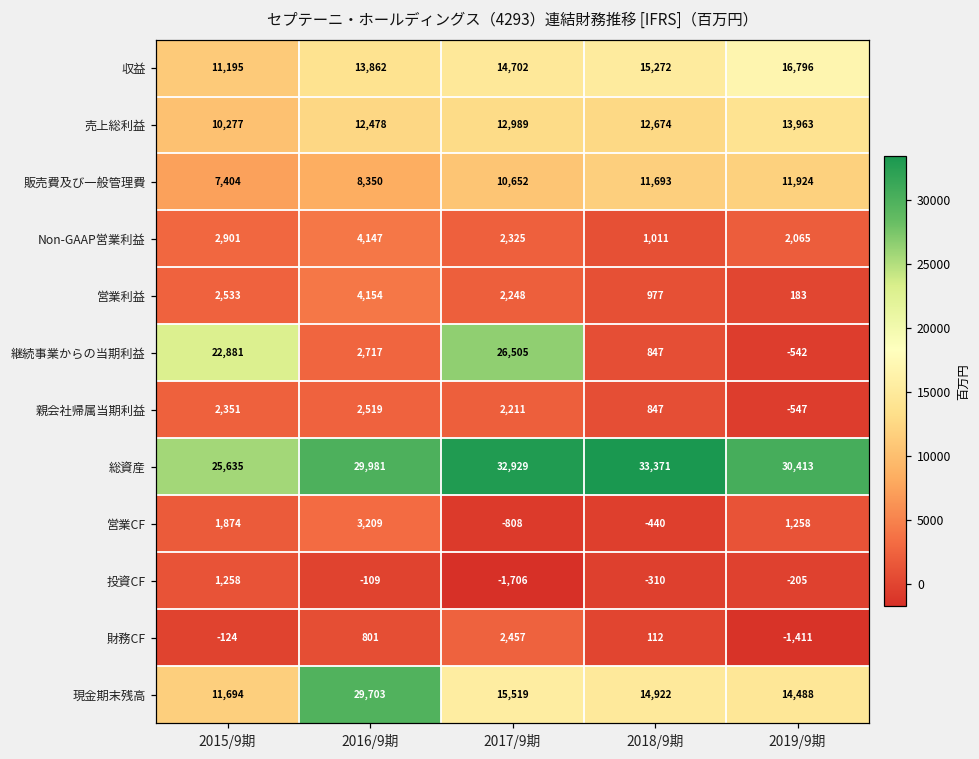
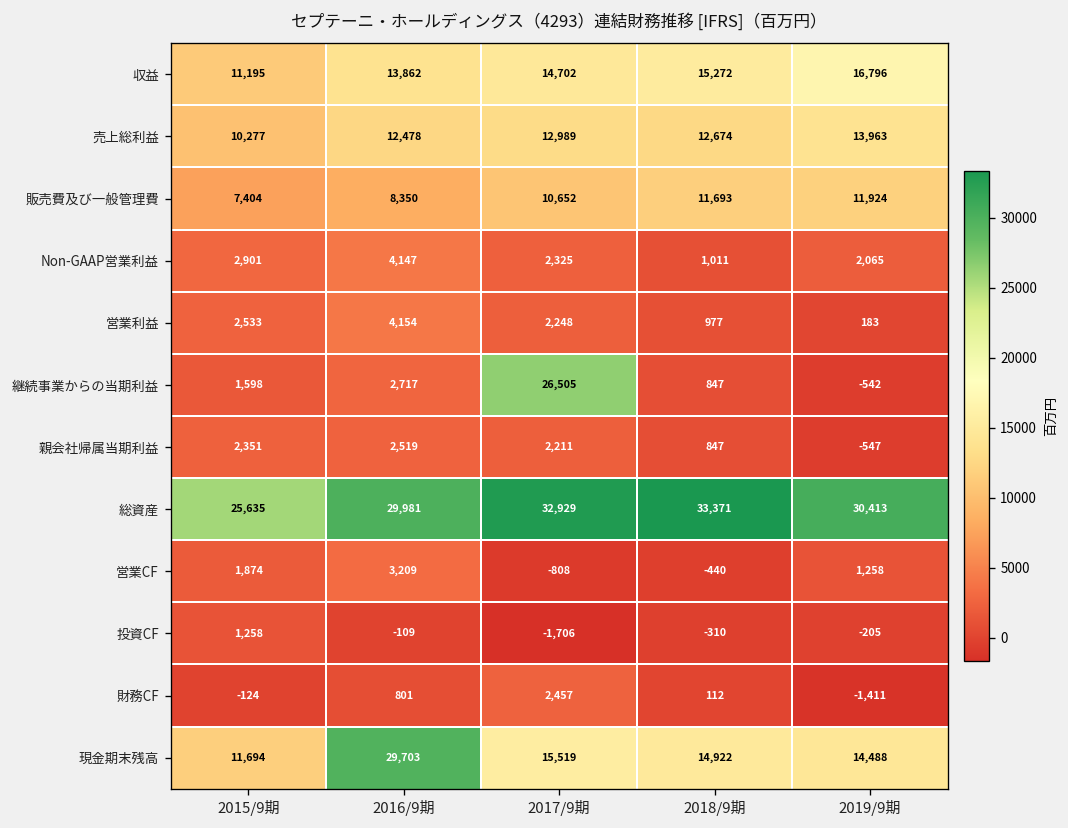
継続事業からの当期利益, 2015/9期: 22,881 -> 1,598
